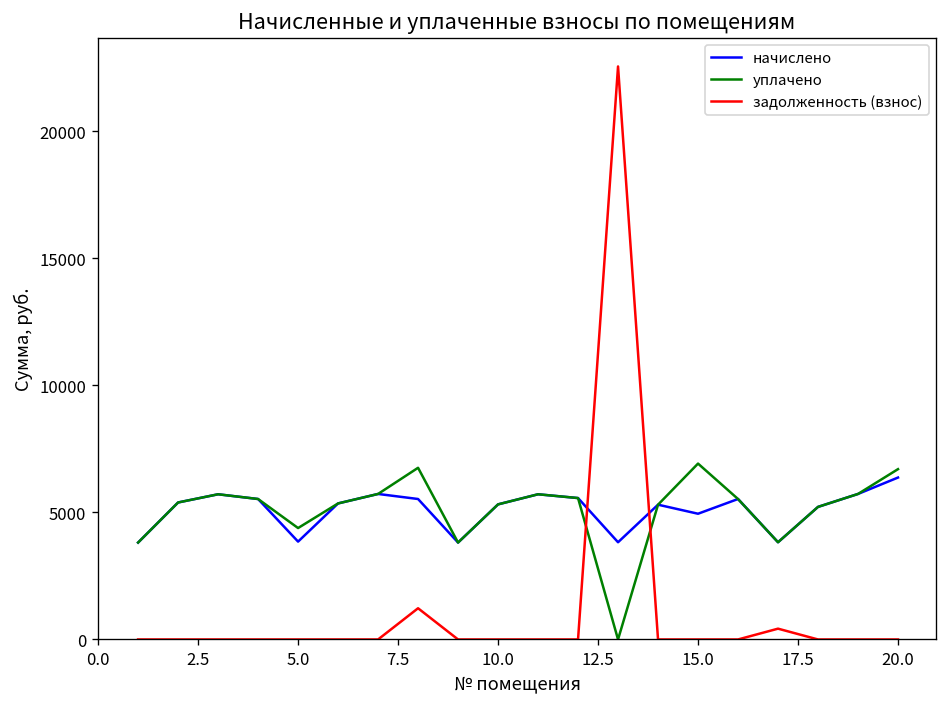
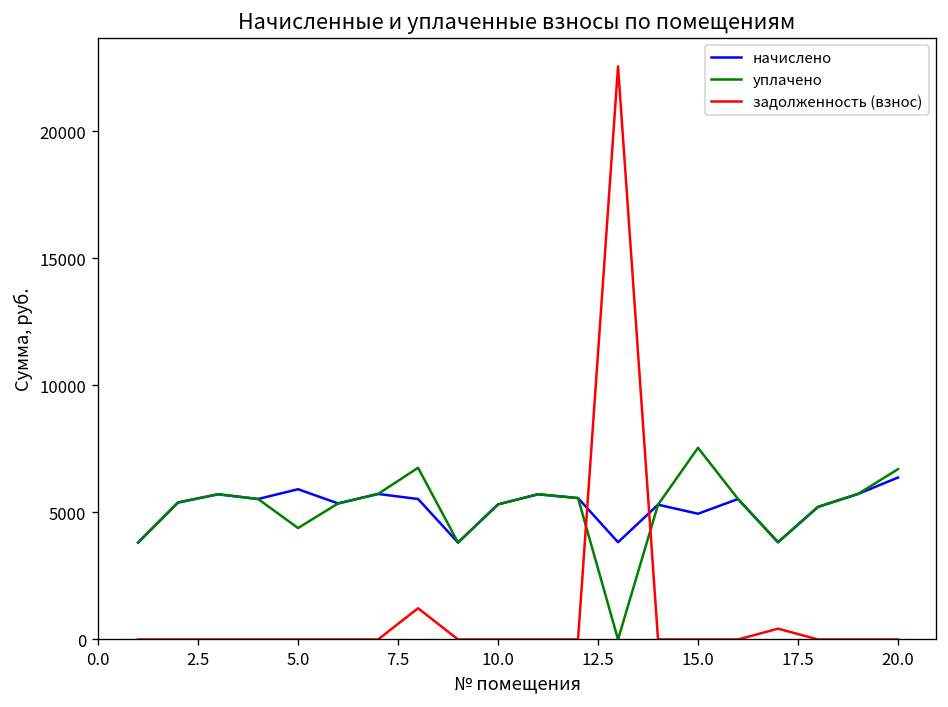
начислено, 5.0: 3900 -> 5900
уплачено, 15.0: 6900 -> 7500
